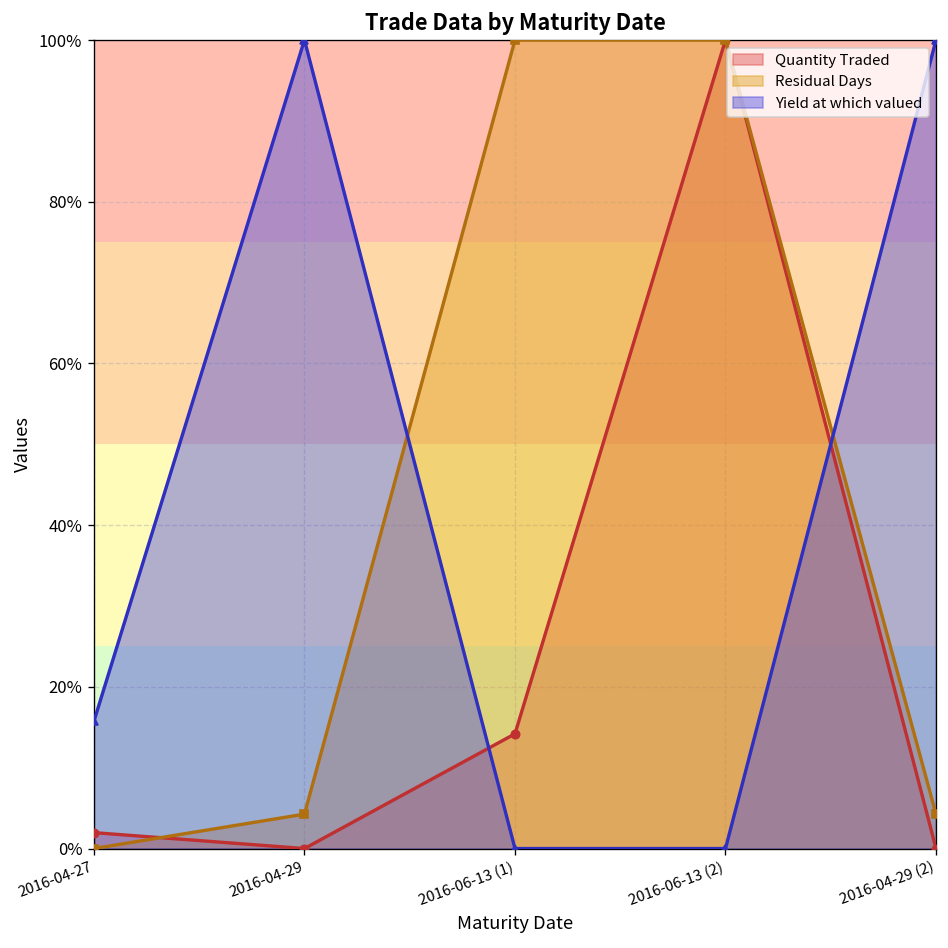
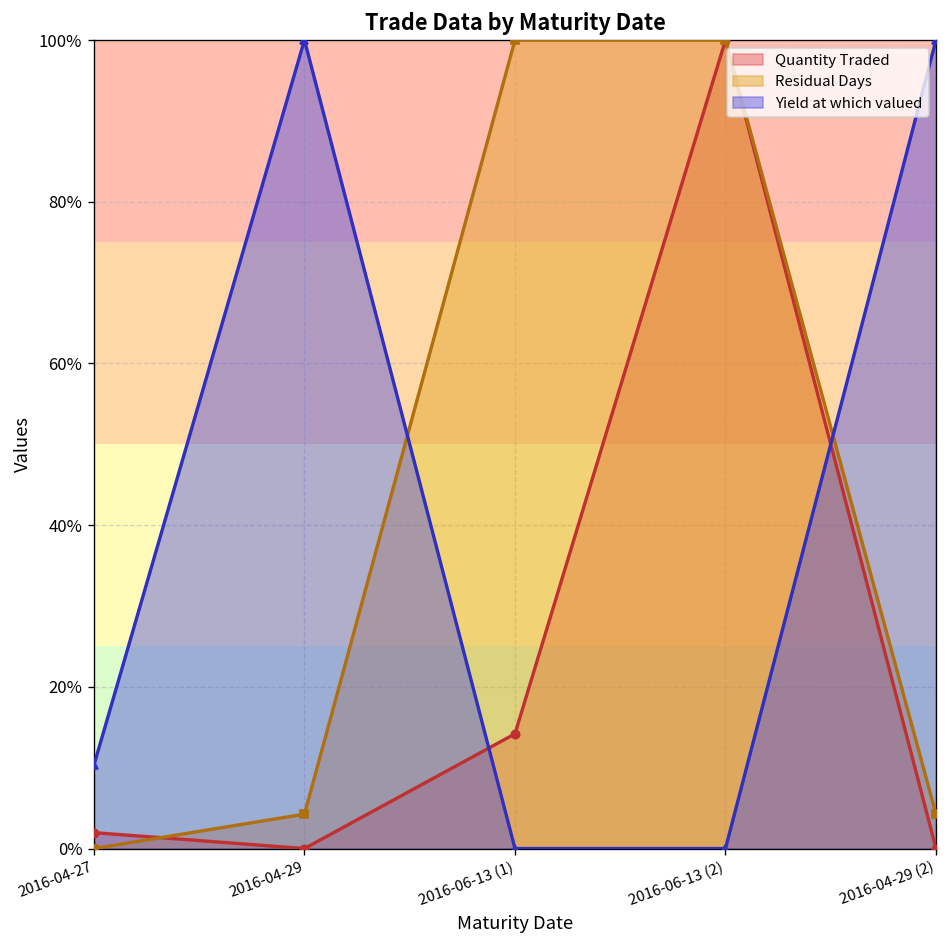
Yield at which valued, 2016-04-27: 16% -> 10%
